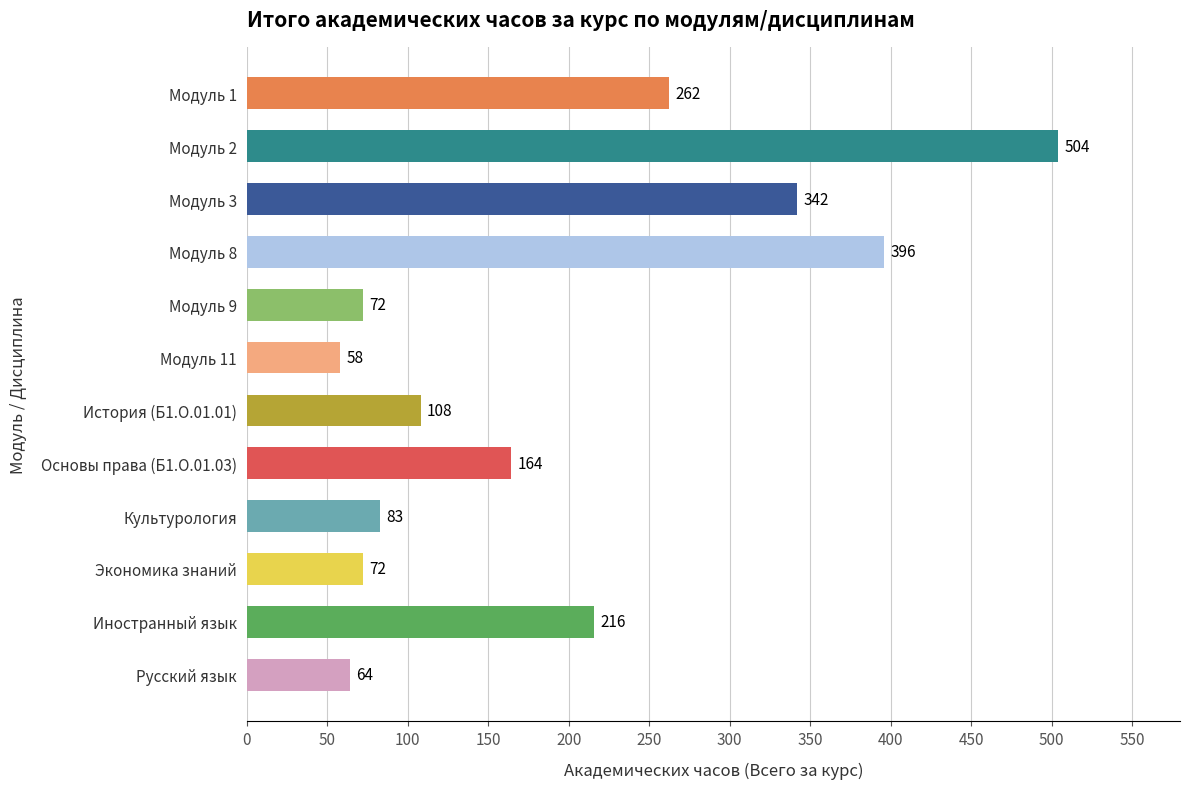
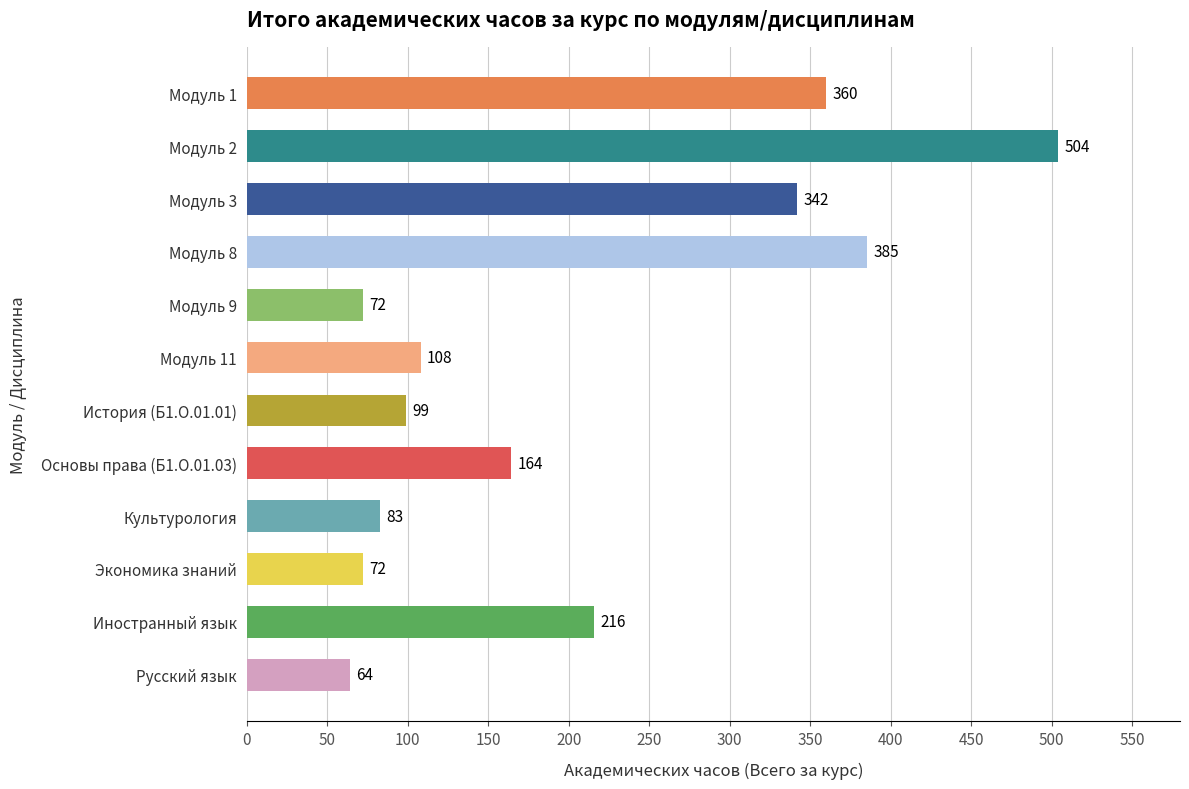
Модуль 1: 262 -> 360
Модуль 8: 396 -> 385
Модуль 11: 58 -> 108
История (Б1.О.01.01): 108 -> 99
